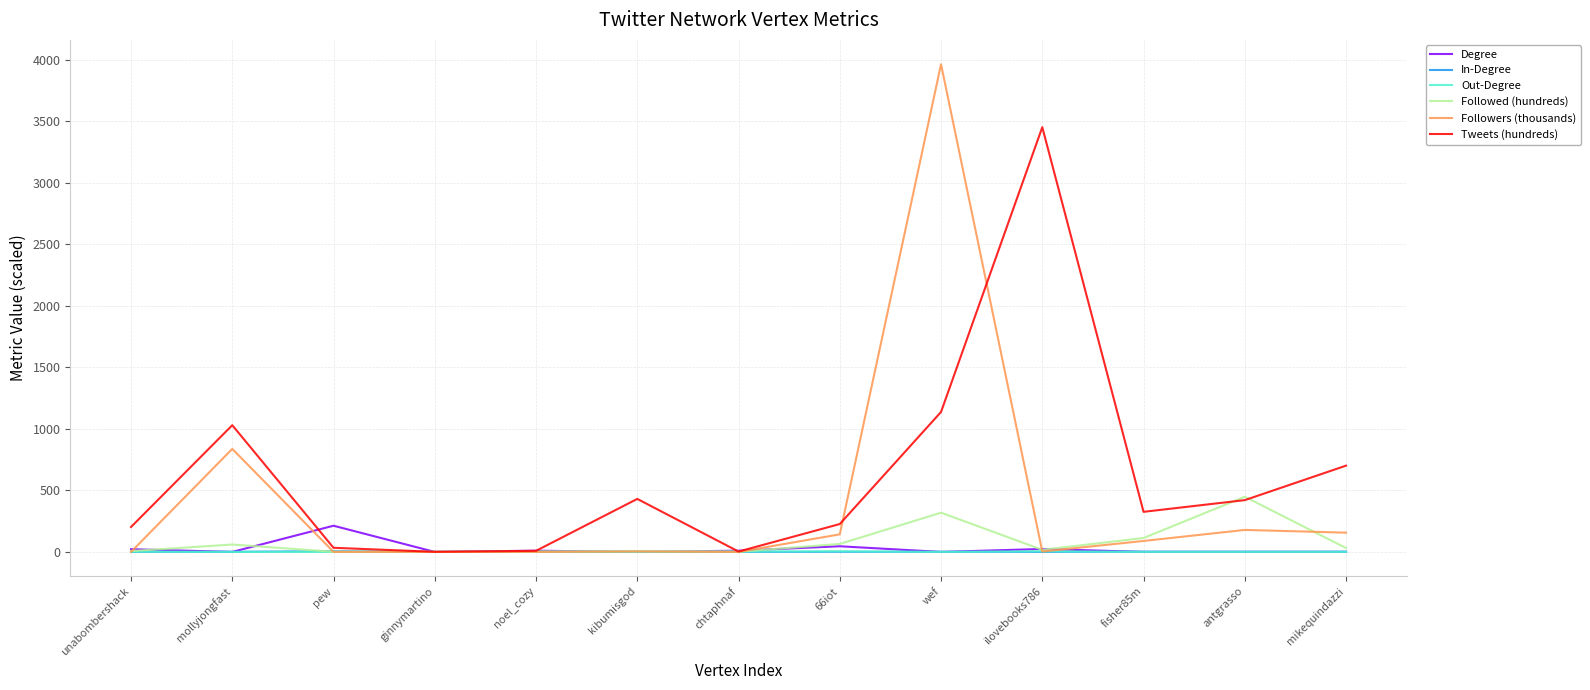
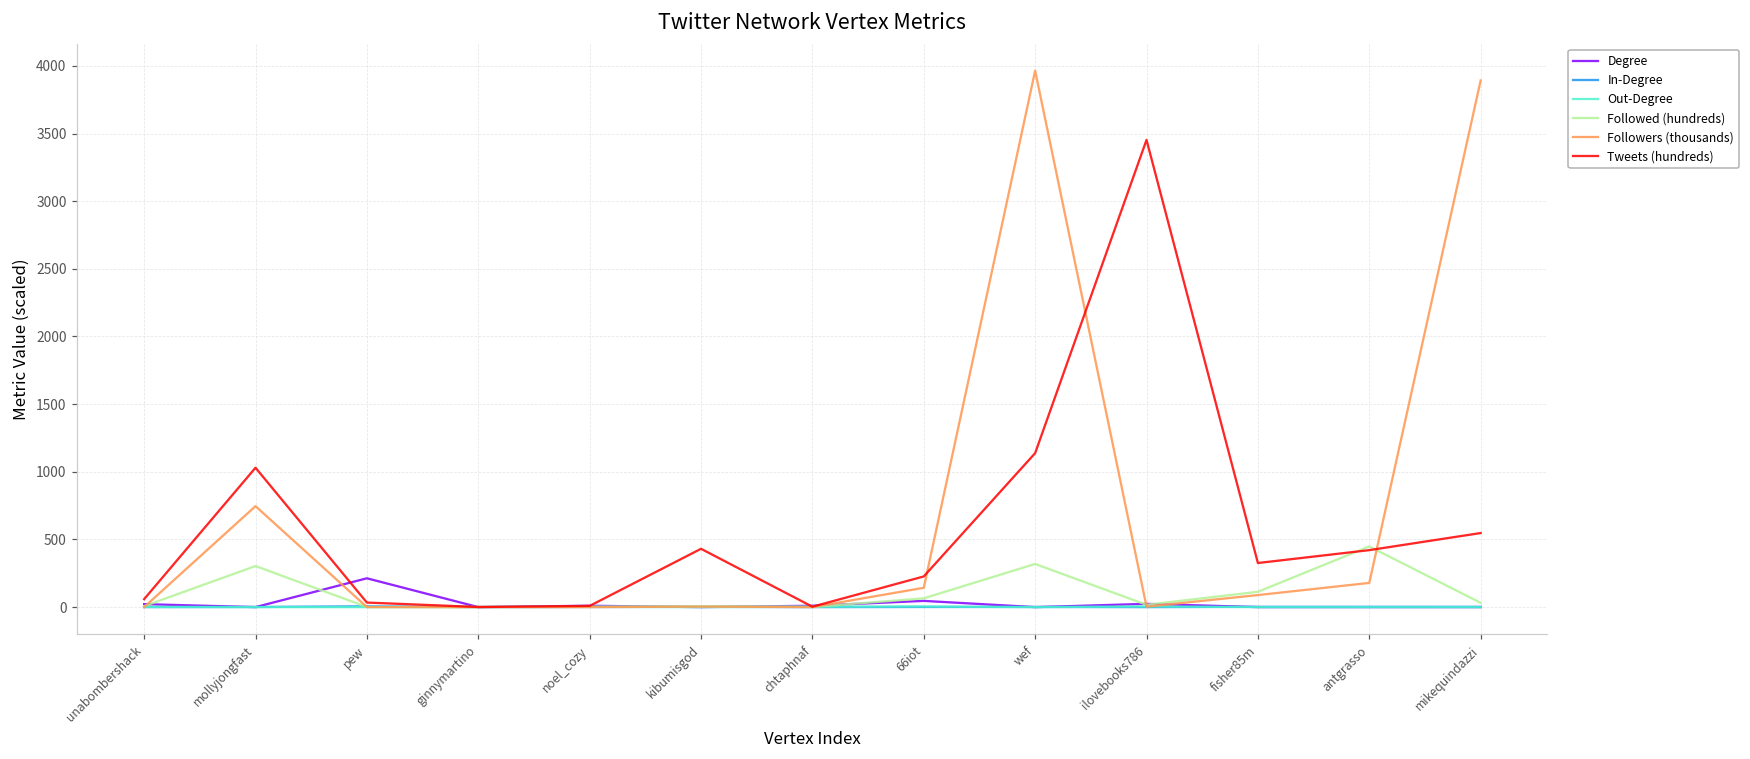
Tweets (hundreds), unabombershack: 200 -> 60
Followed (hundreds), mollyjongfast: 60 -> 300
Followers (thousands), mollyjongfast: 840 -> 750
Followers (thousands), mikequindazzi: 160 -> 3890
Tweets (hundreds), mikequindazzi: 700 -> 550
